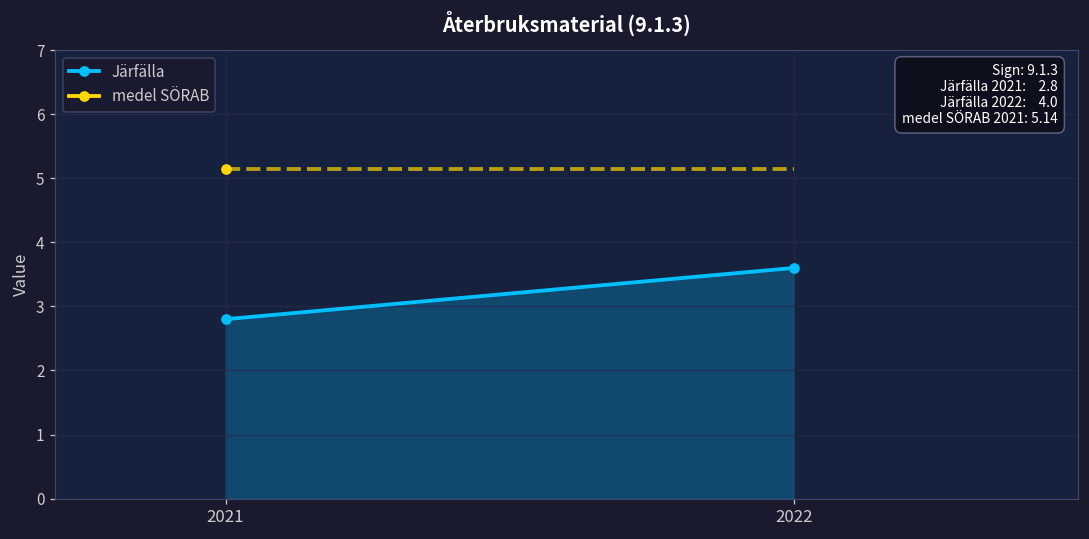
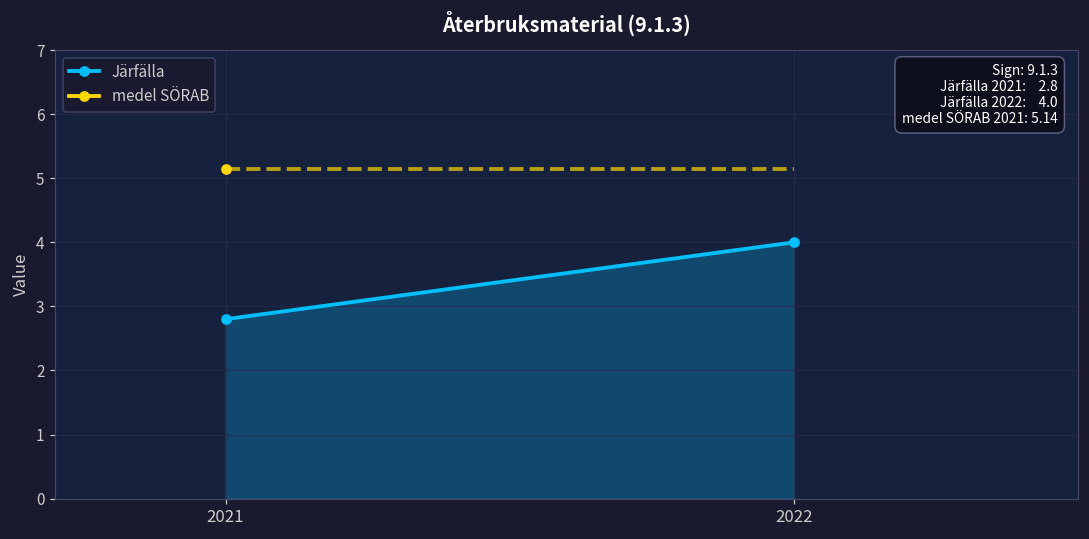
Järfälla, 2022: 3.6 -> 4.0
